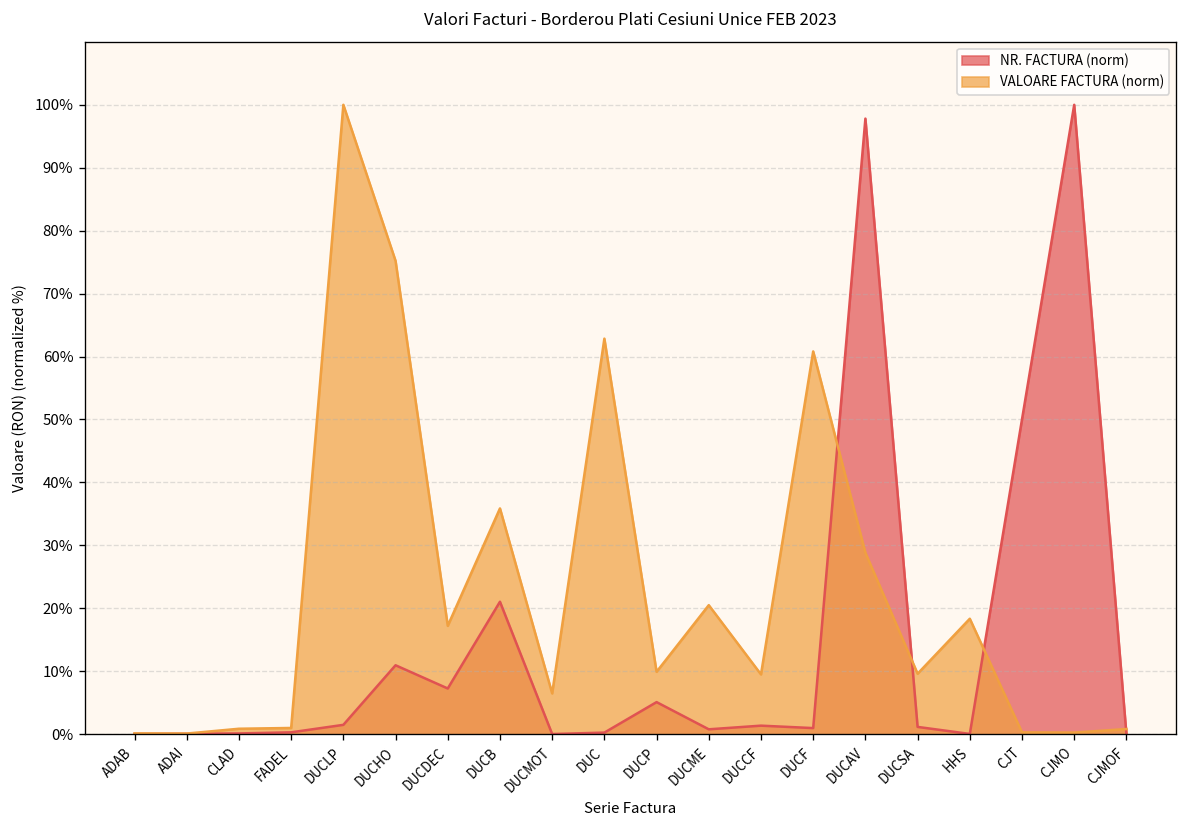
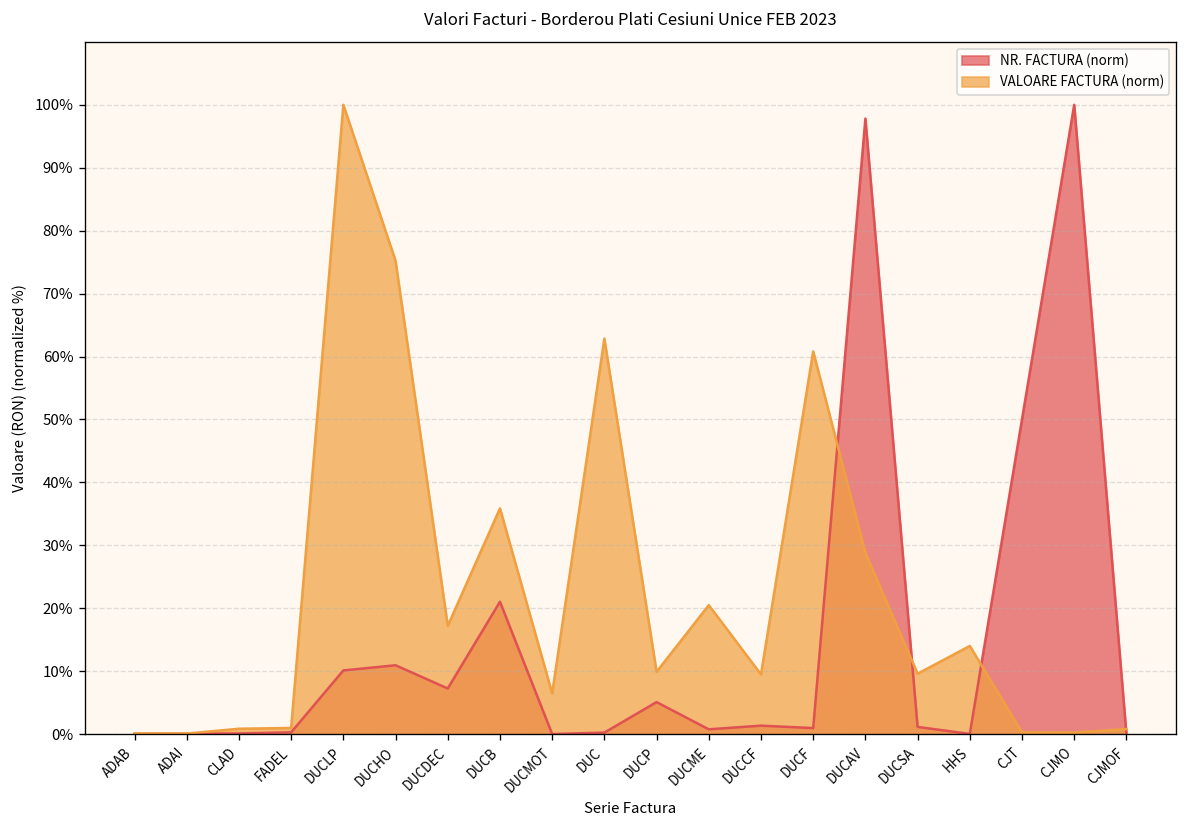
NR. FACTURA (norm), DUCLP: 1% -> 10%
VALOARE FACTURA (norm), HHS: 18% -> 14%
